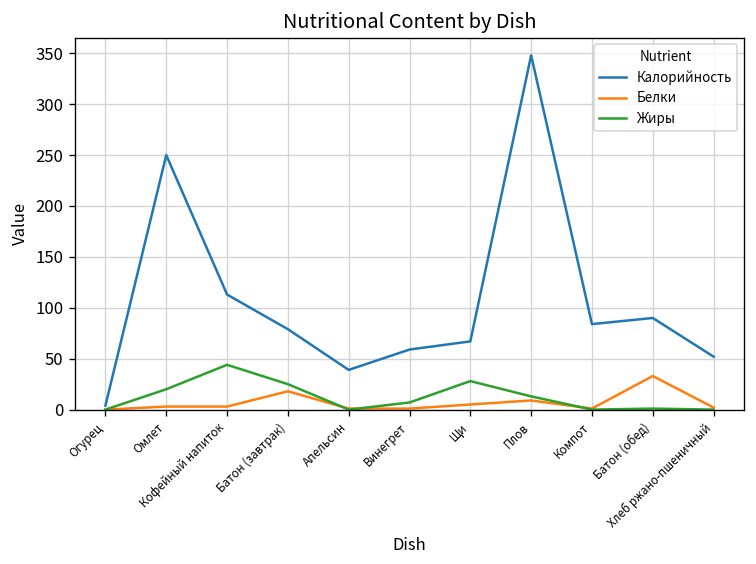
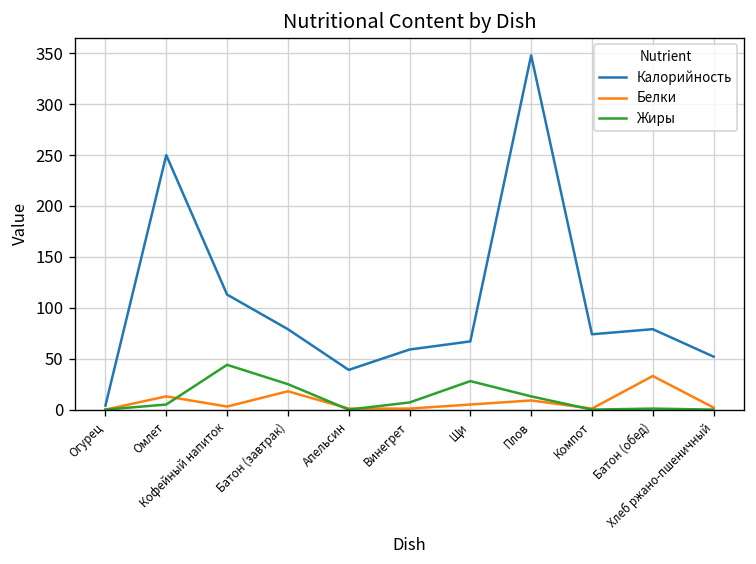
Белки, Омлет: 0 -> 10
Жиры, Омлет: 20 -> 10
Калорийность, Компот: 80 -> 70
Калорийность, Батон (обед): 90 -> 80
